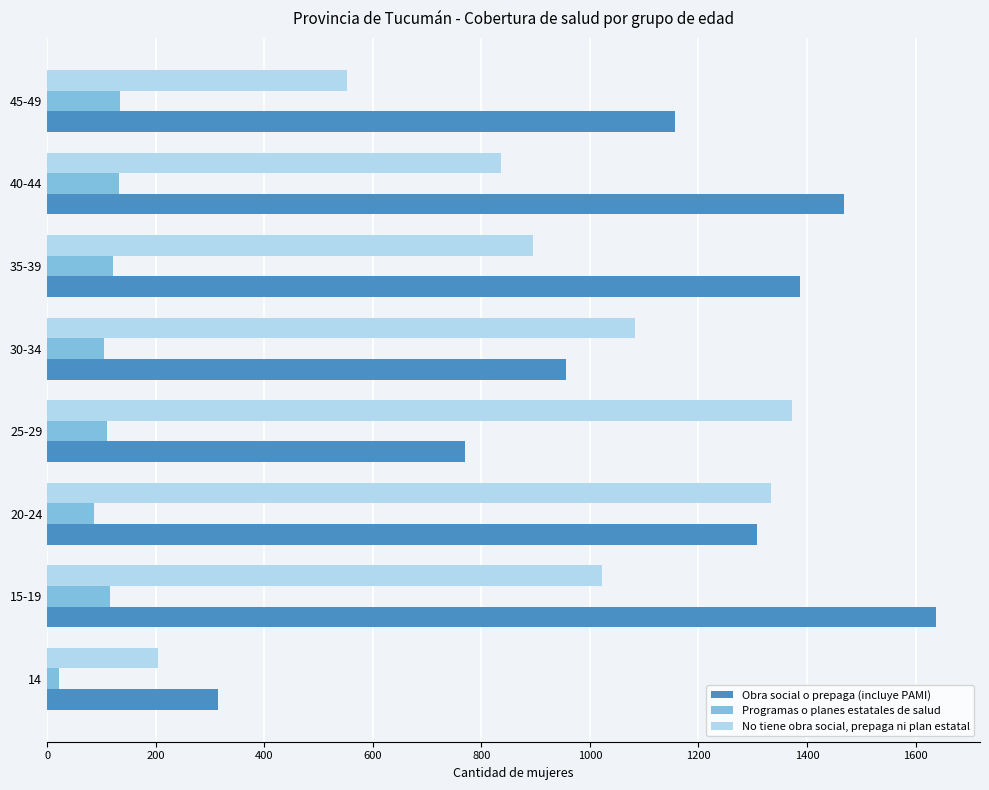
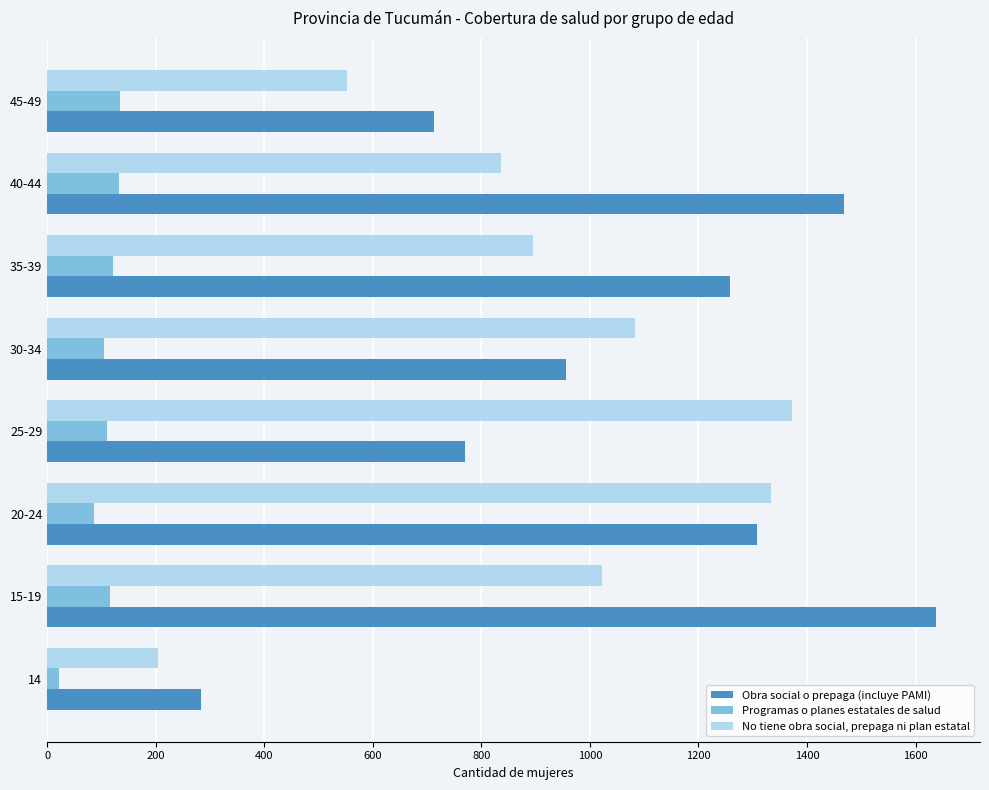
Obra social o prepaga (incluye PAMI), 45-49: 1160 -> 710
Obra social o prepaga (incluye PAMI), 35-39: 1390 -> 1260
Obra social o prepaga (incluye PAMI), 14: 310 -> 280
